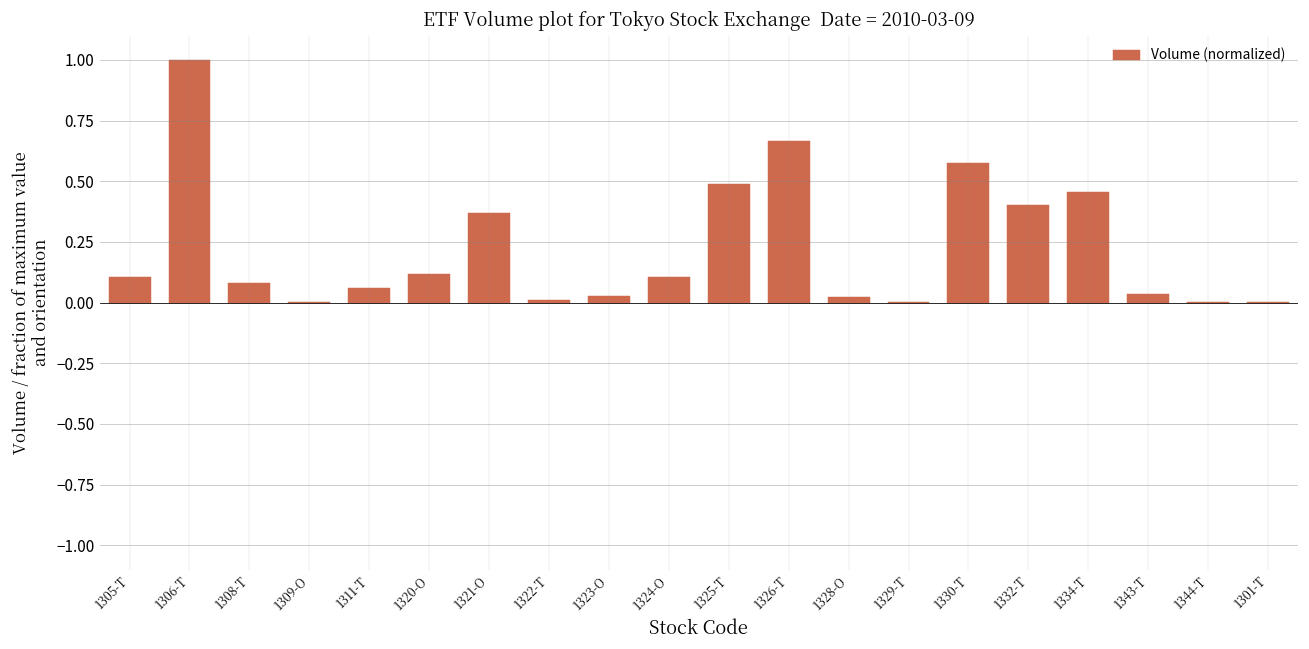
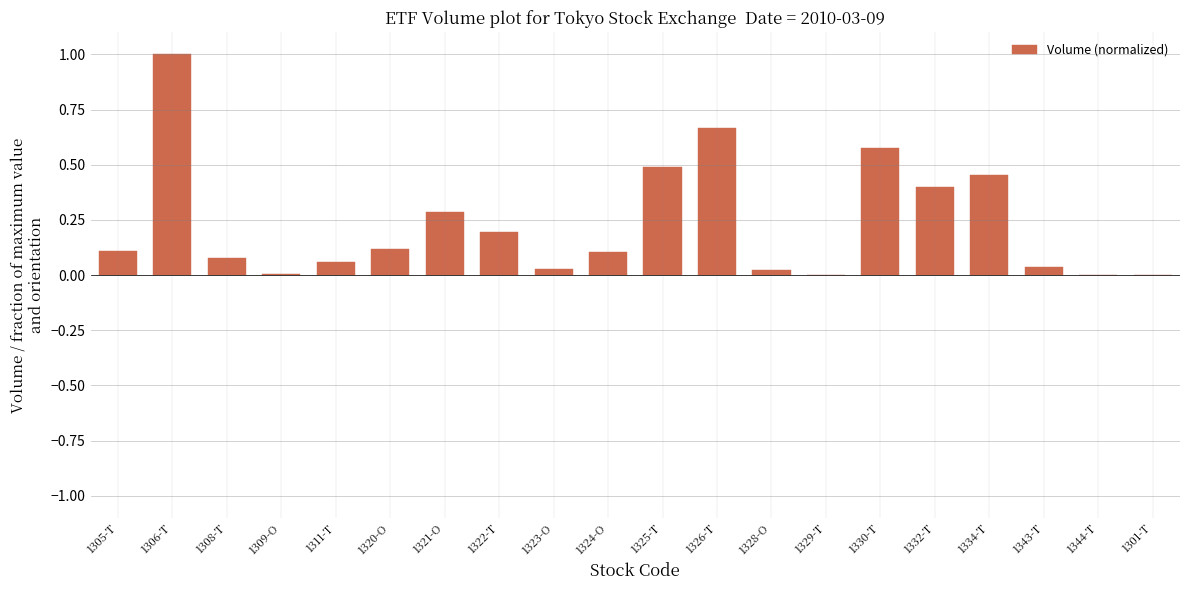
1321-O: 0.37 -> 0.29
1322-T: 0.01 -> 0.20
